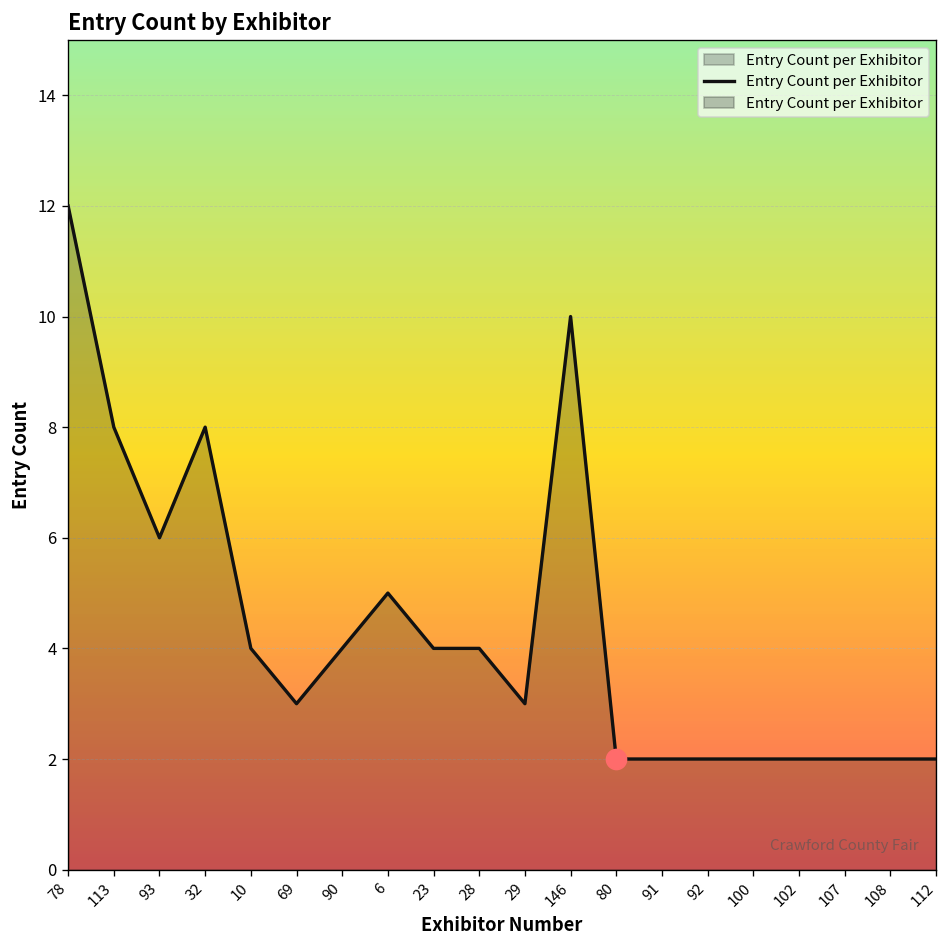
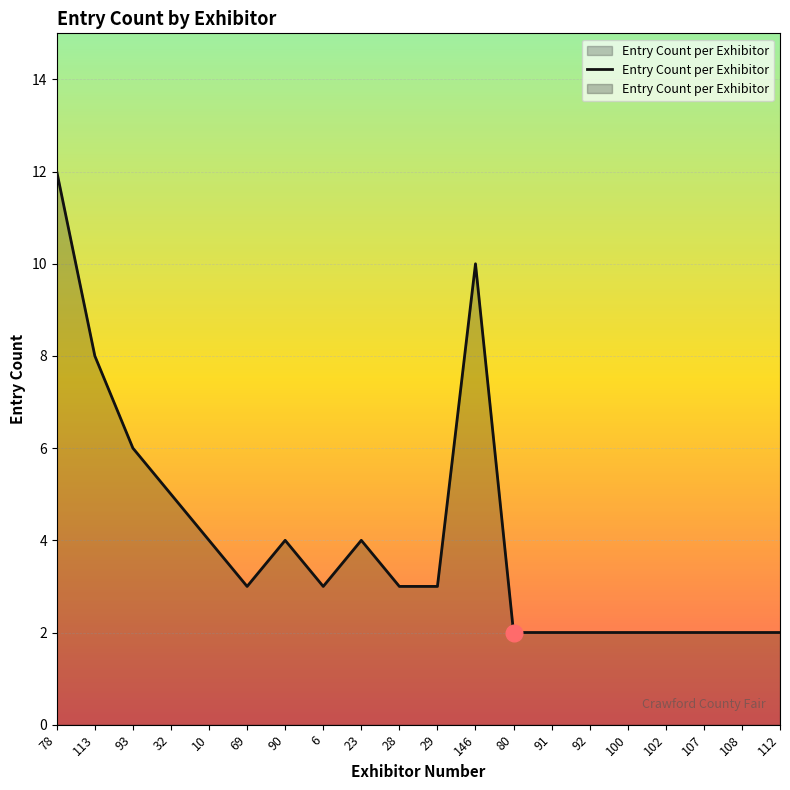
Entry Count per Exhibitor, 32: 8 -> 5
Entry Count per Exhibitor, 6: 5 -> 3
Entry Count per Exhibitor, 28: 4 -> 3
